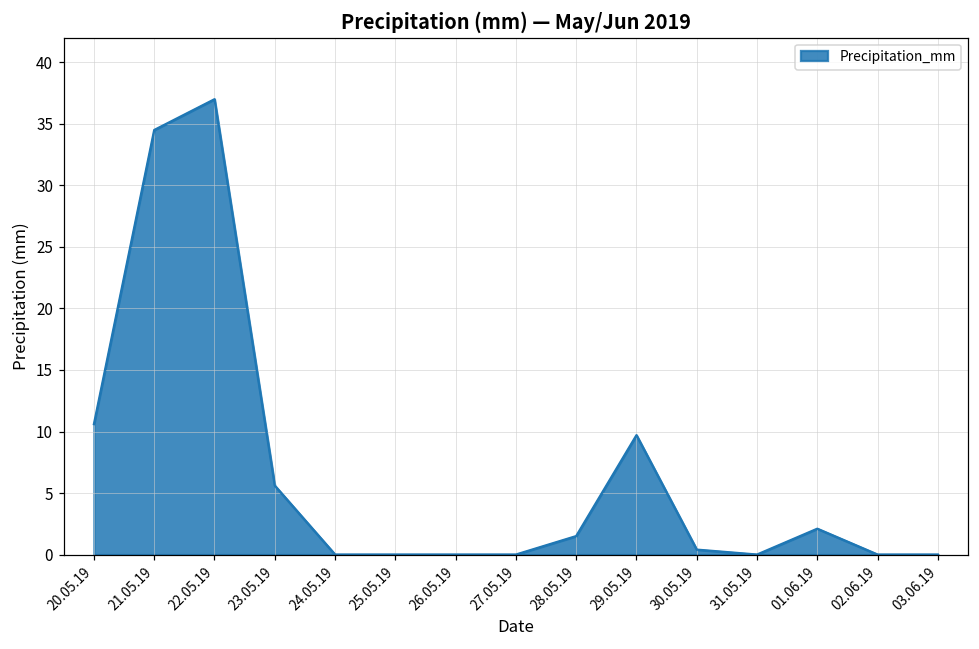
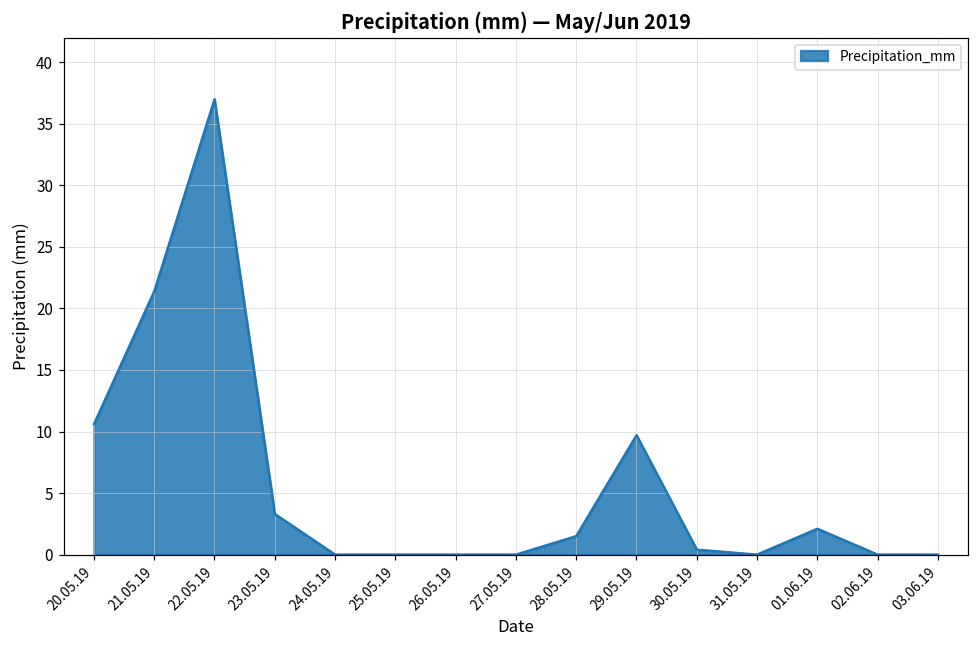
21.05.19: 34.5 -> 21.4
23.05.19: 5.6 -> 3.3
